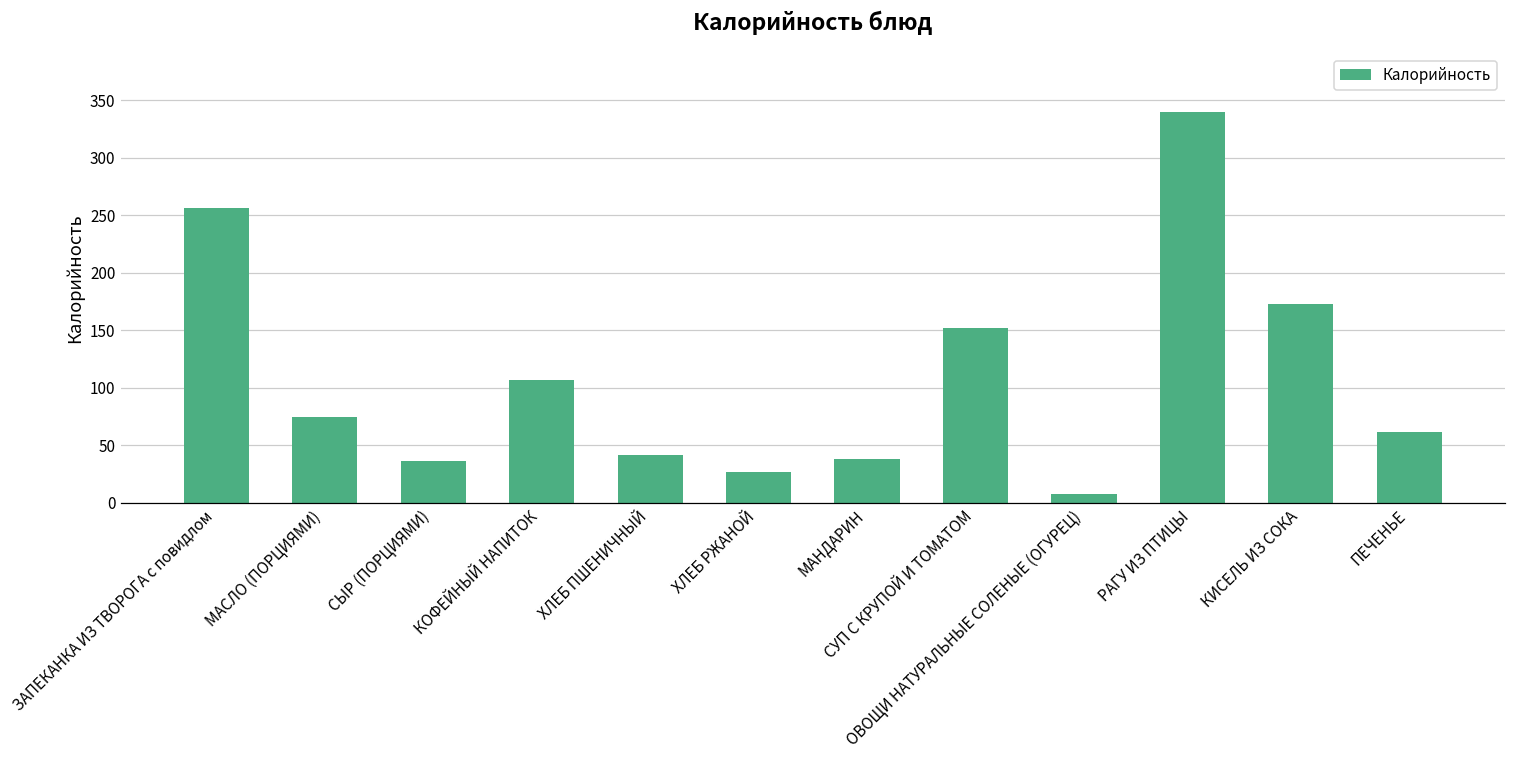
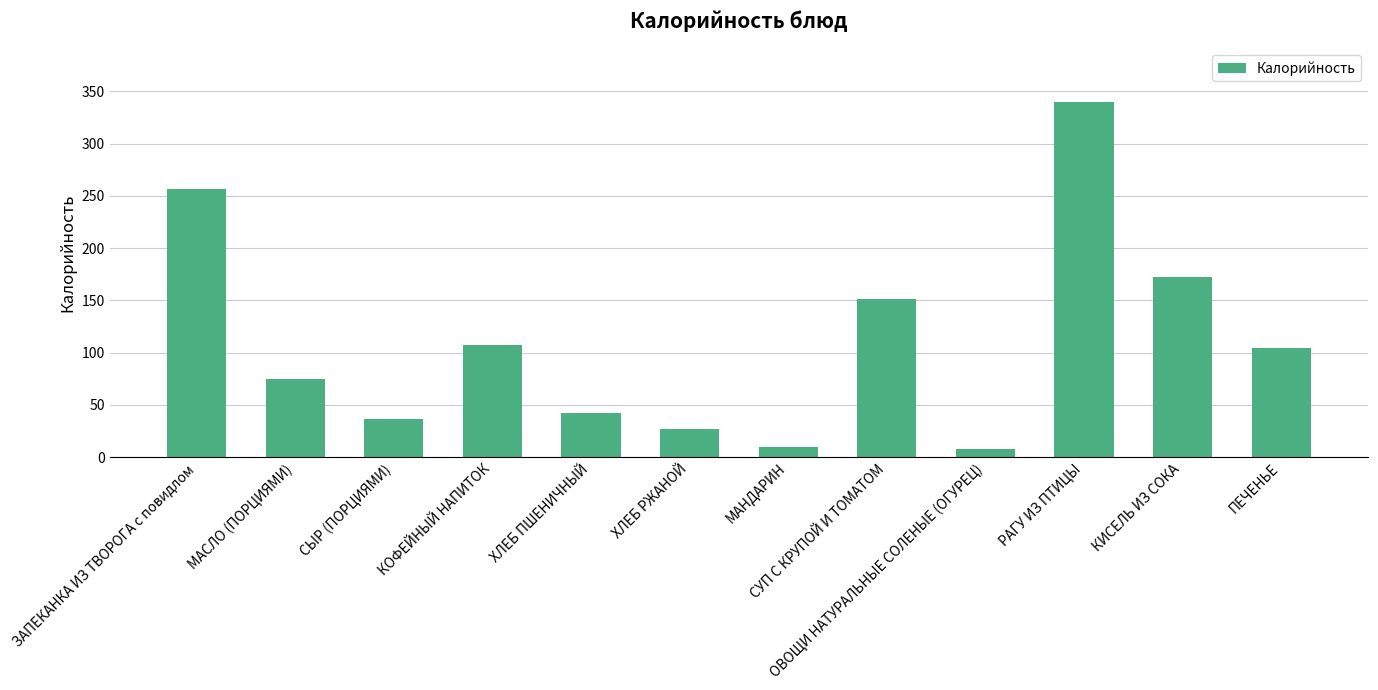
МАНДАРИН: 38 -> 10
ПЕЧЕНЬЕ: 62 -> 104
